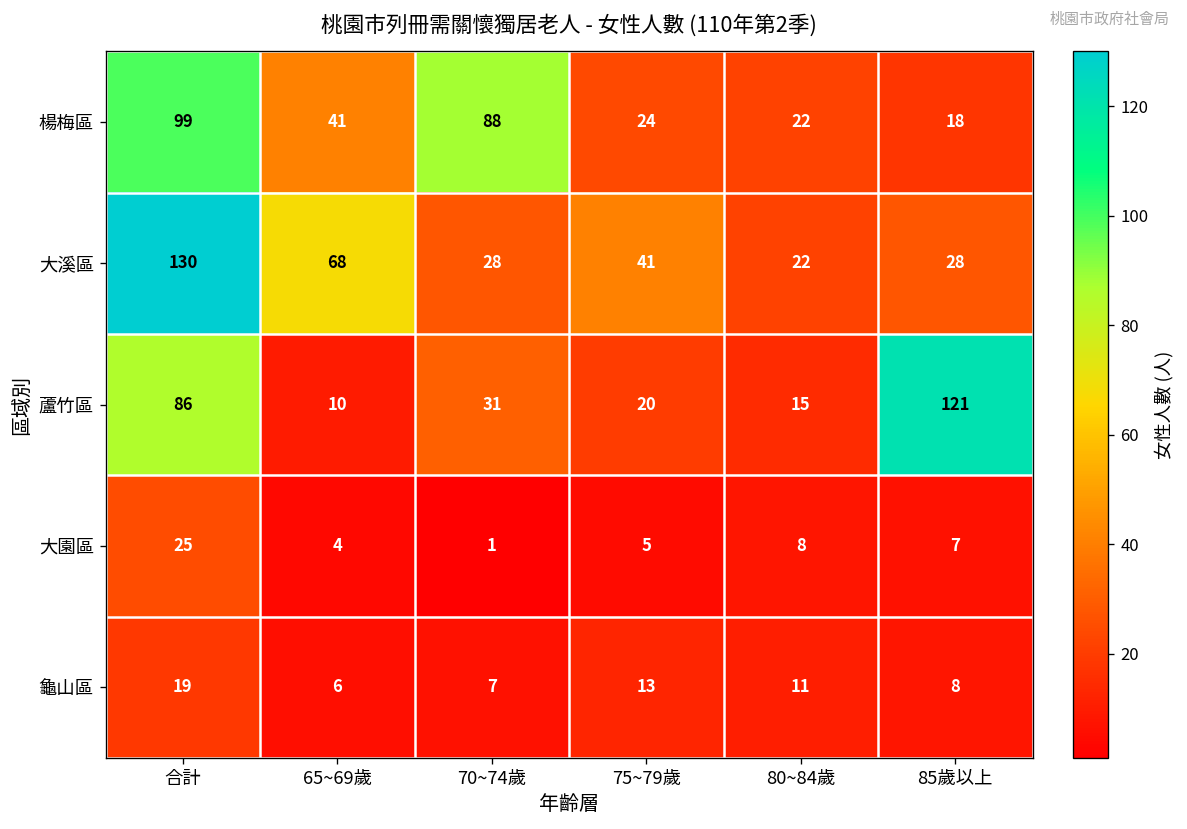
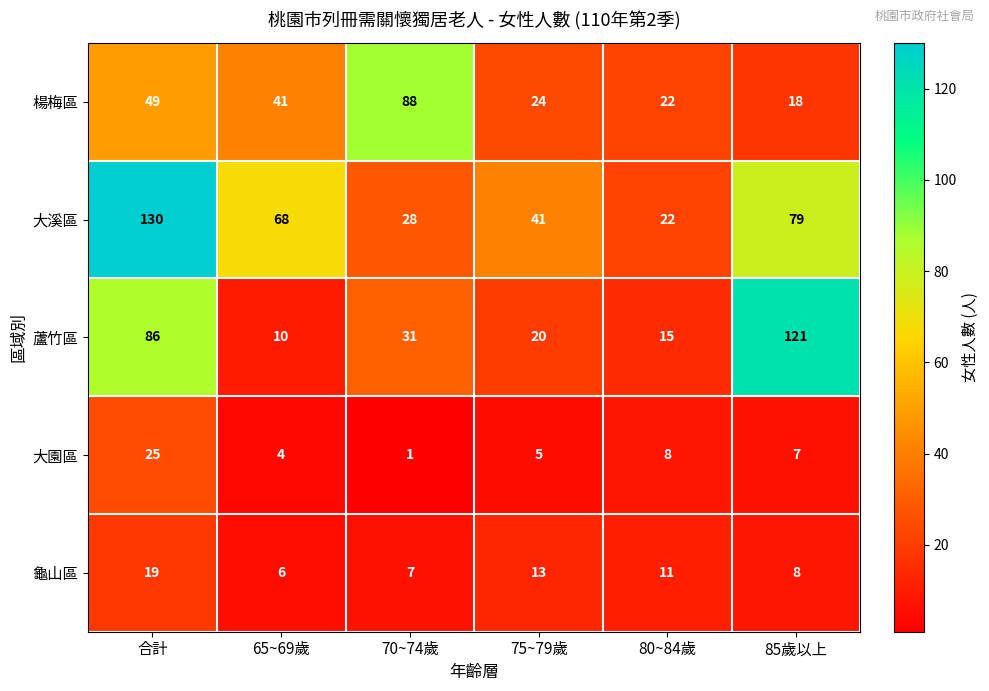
楊梅區, 合計: 99 -> 49
大溪區, 85歲以上: 28 -> 79
